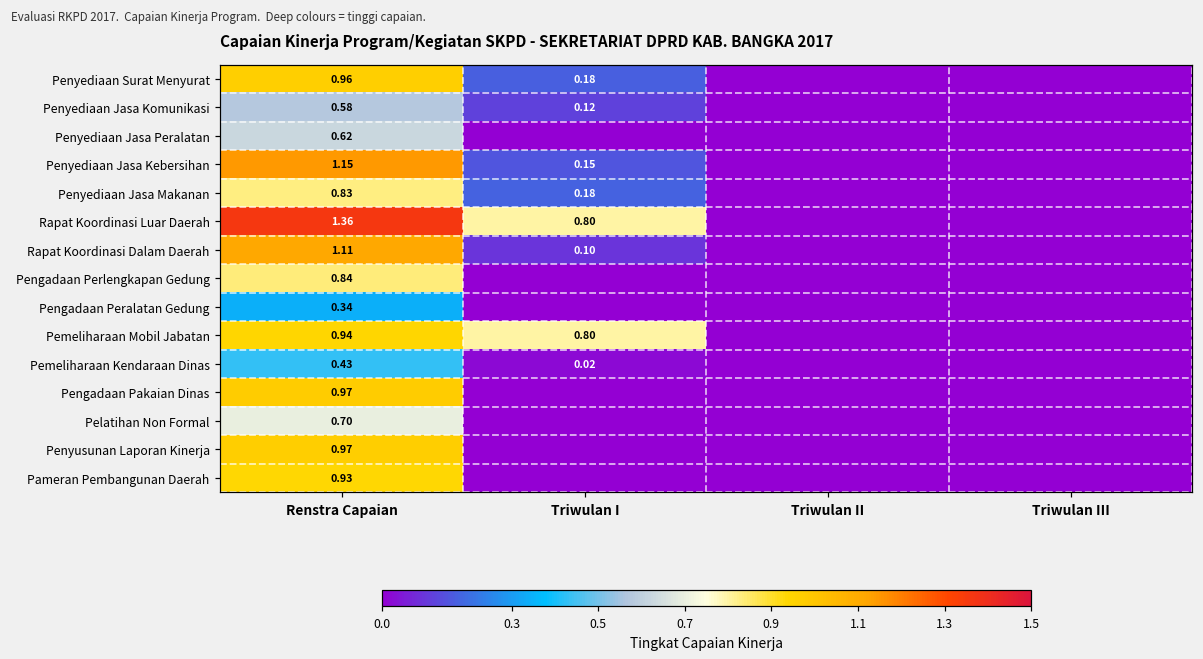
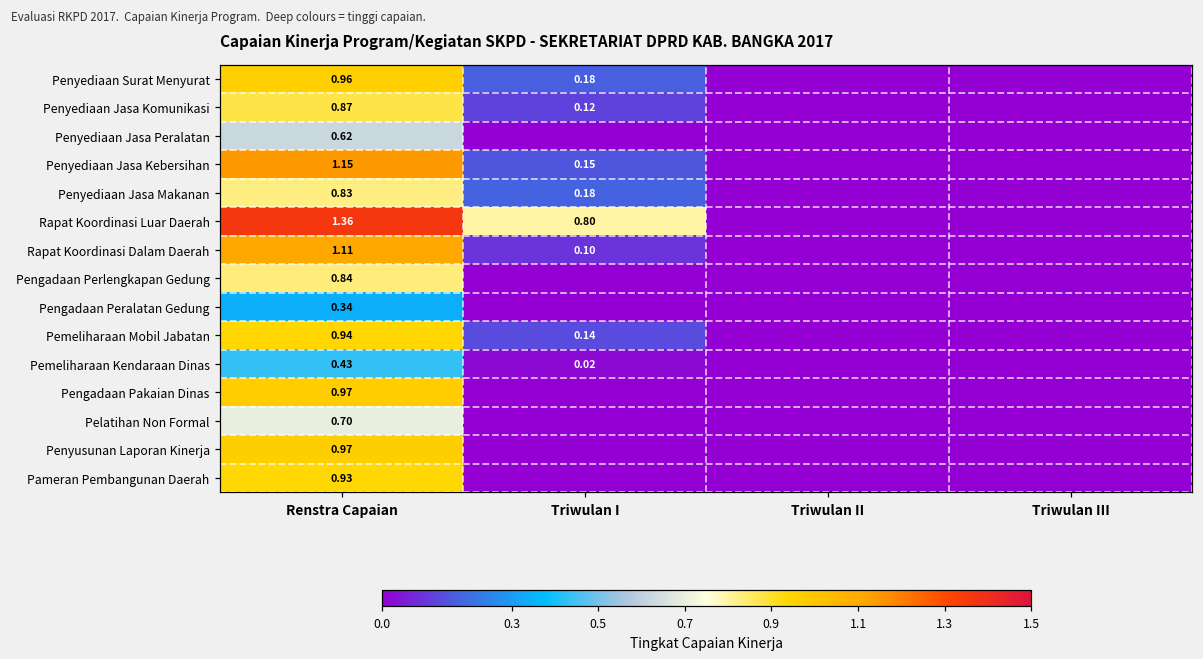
Penyediaan Jasa Komunikasi, Renstra Capaian: 0.58 -> 0.87
Pemeliharaan Mobil Jabatan, Triwulan I: 0.80 -> 0.14
